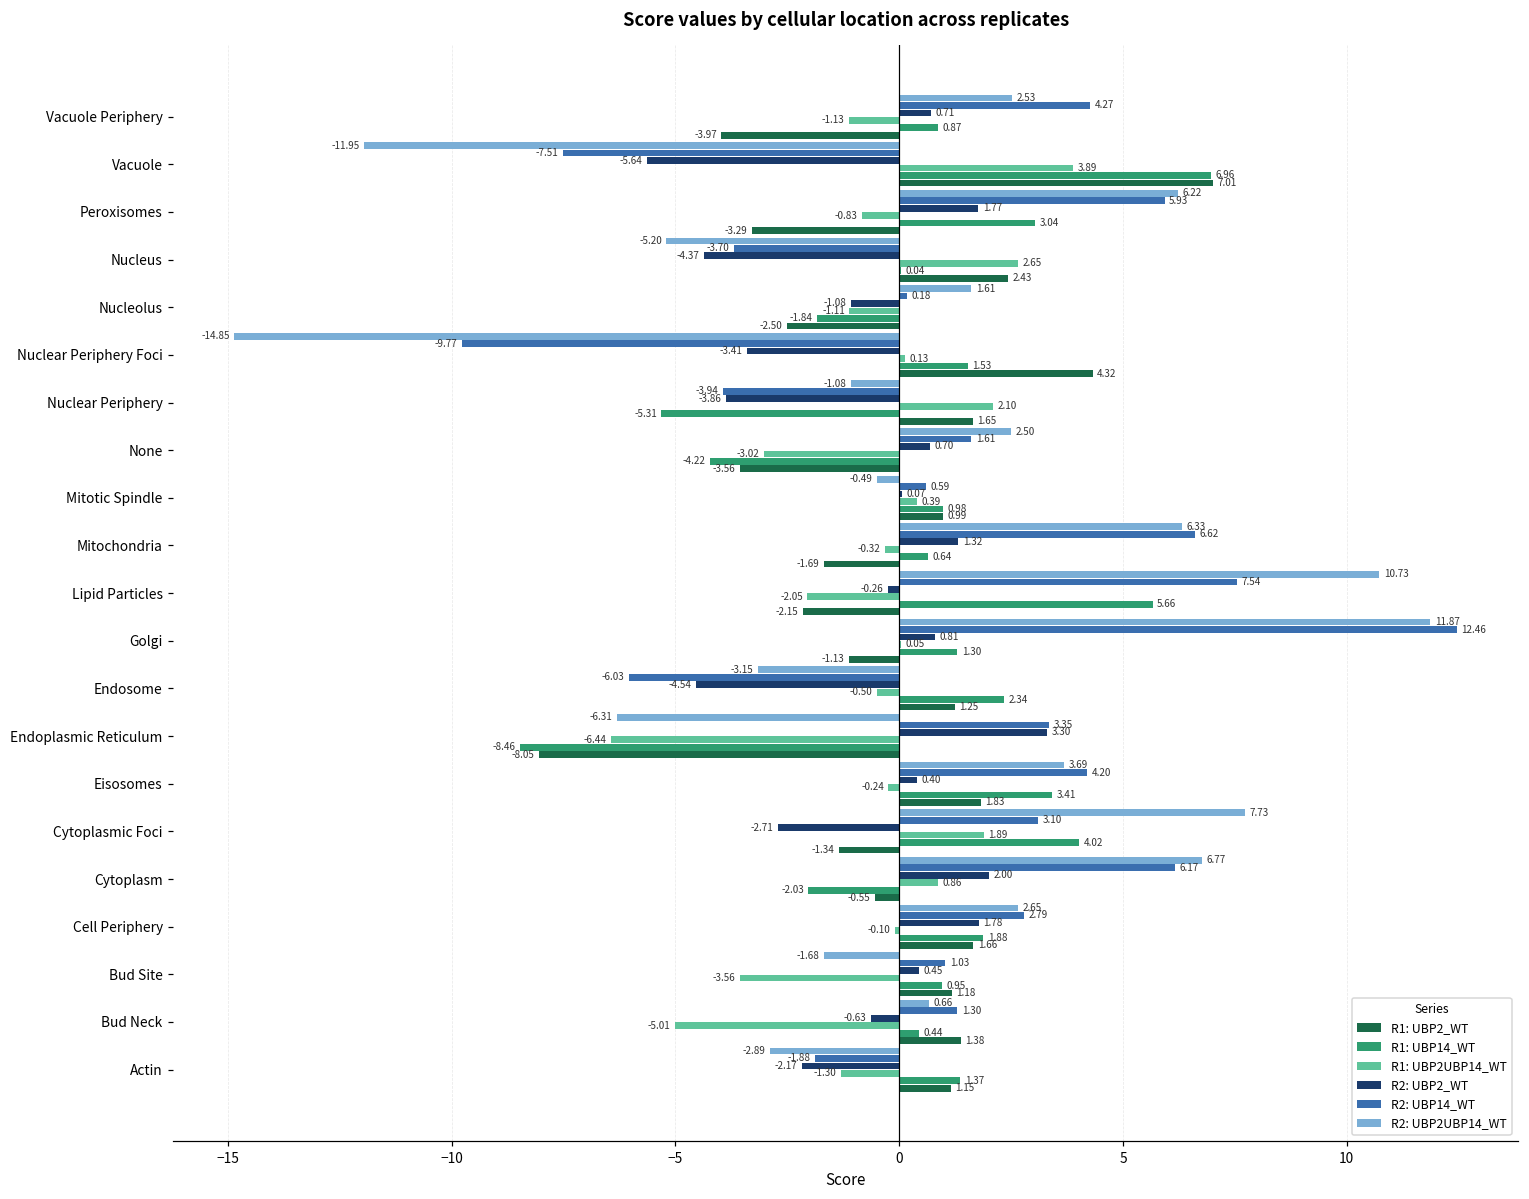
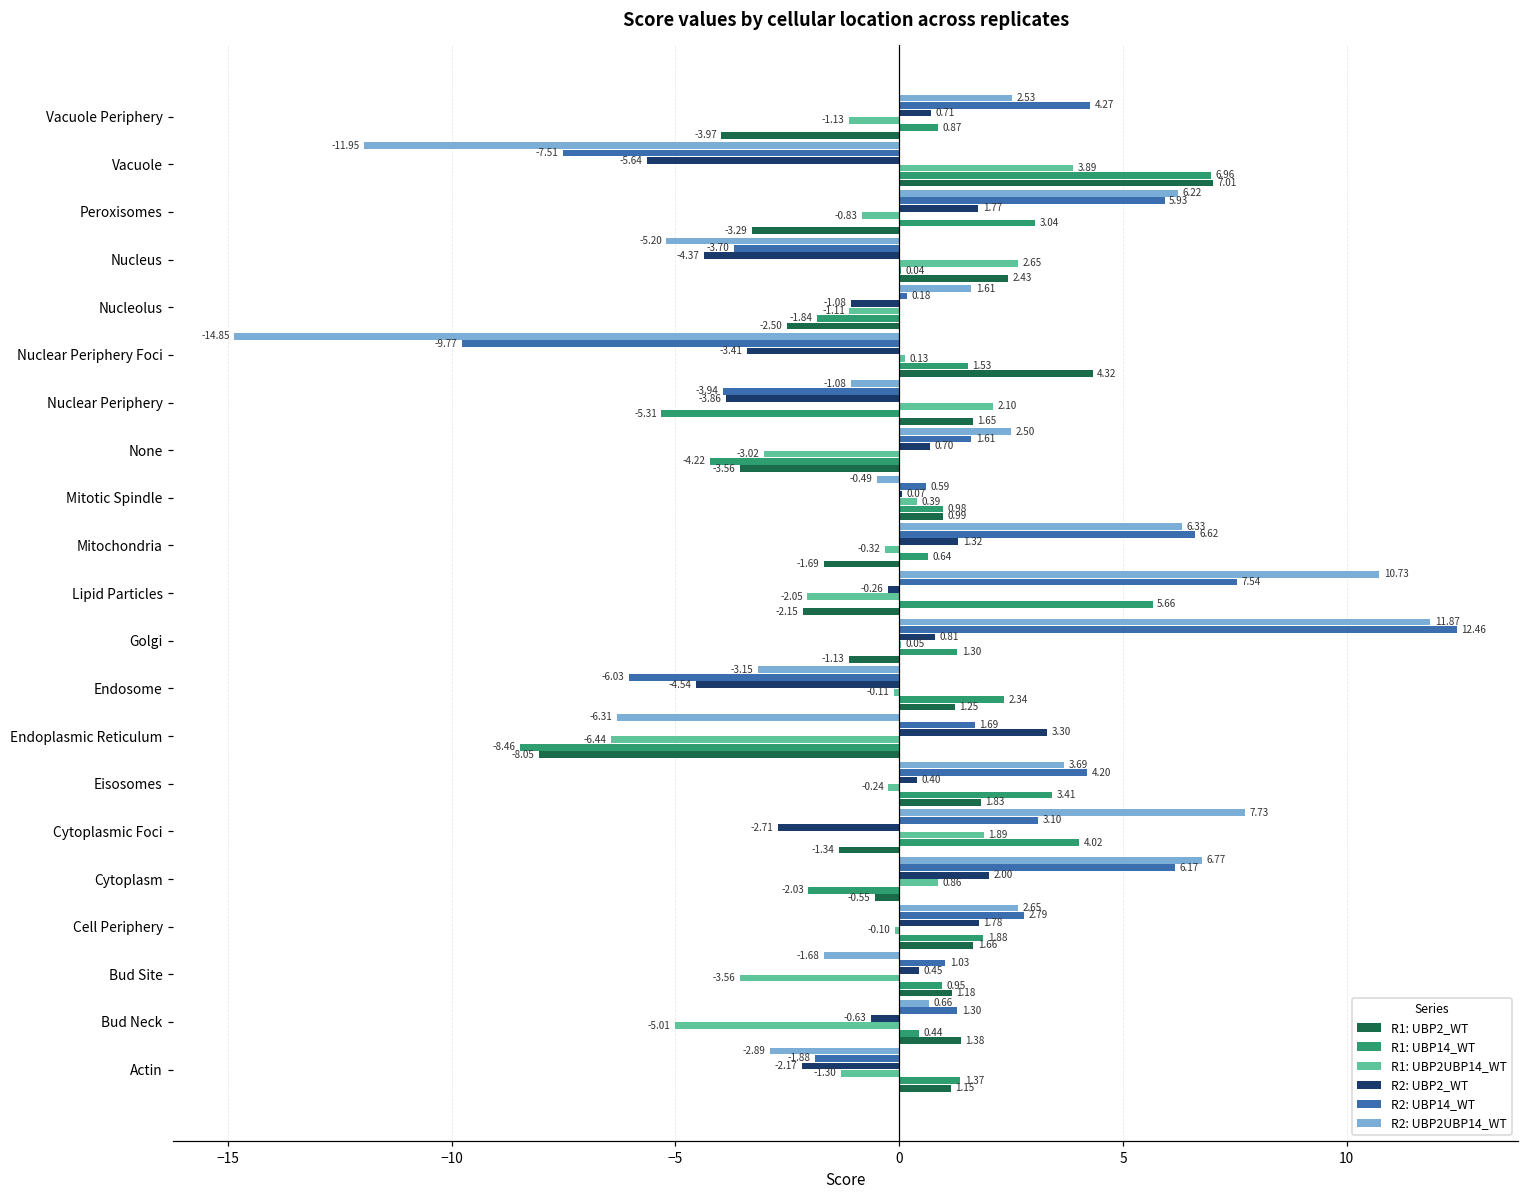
R1: UBP2UBP14_WT, Endosome: -0.50 -> -0.11
R2: UBP14_WT, Endoplasmic Reticulum: 3.35 -> 1.69
